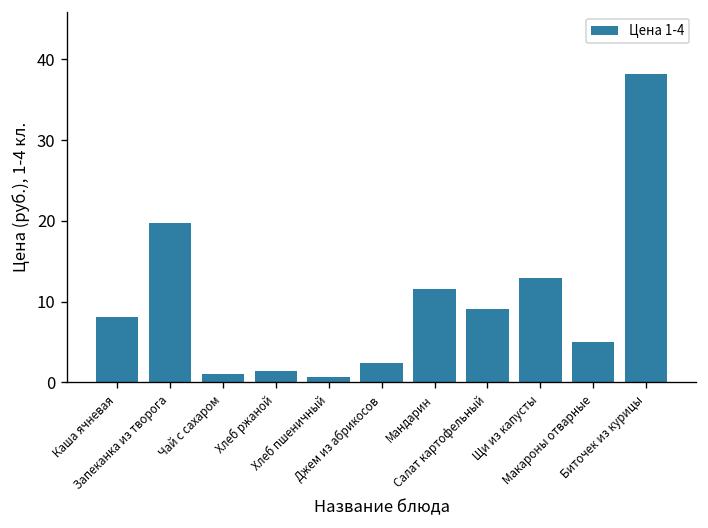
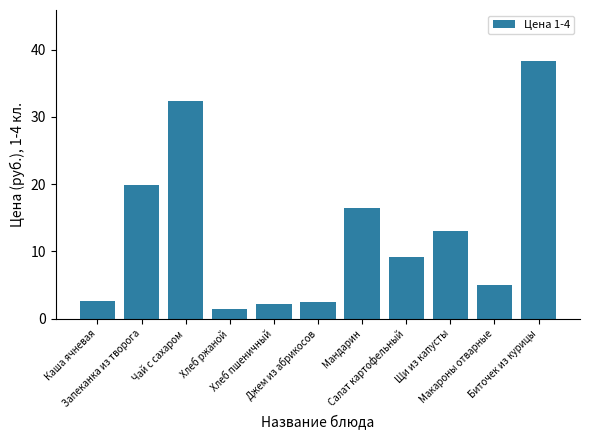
Каша ячневая: 8 -> 3
Чай с сахаром: 1 -> 32
Хлеб пшеничный: 1 -> 2
Мандарин: 12 -> 16
